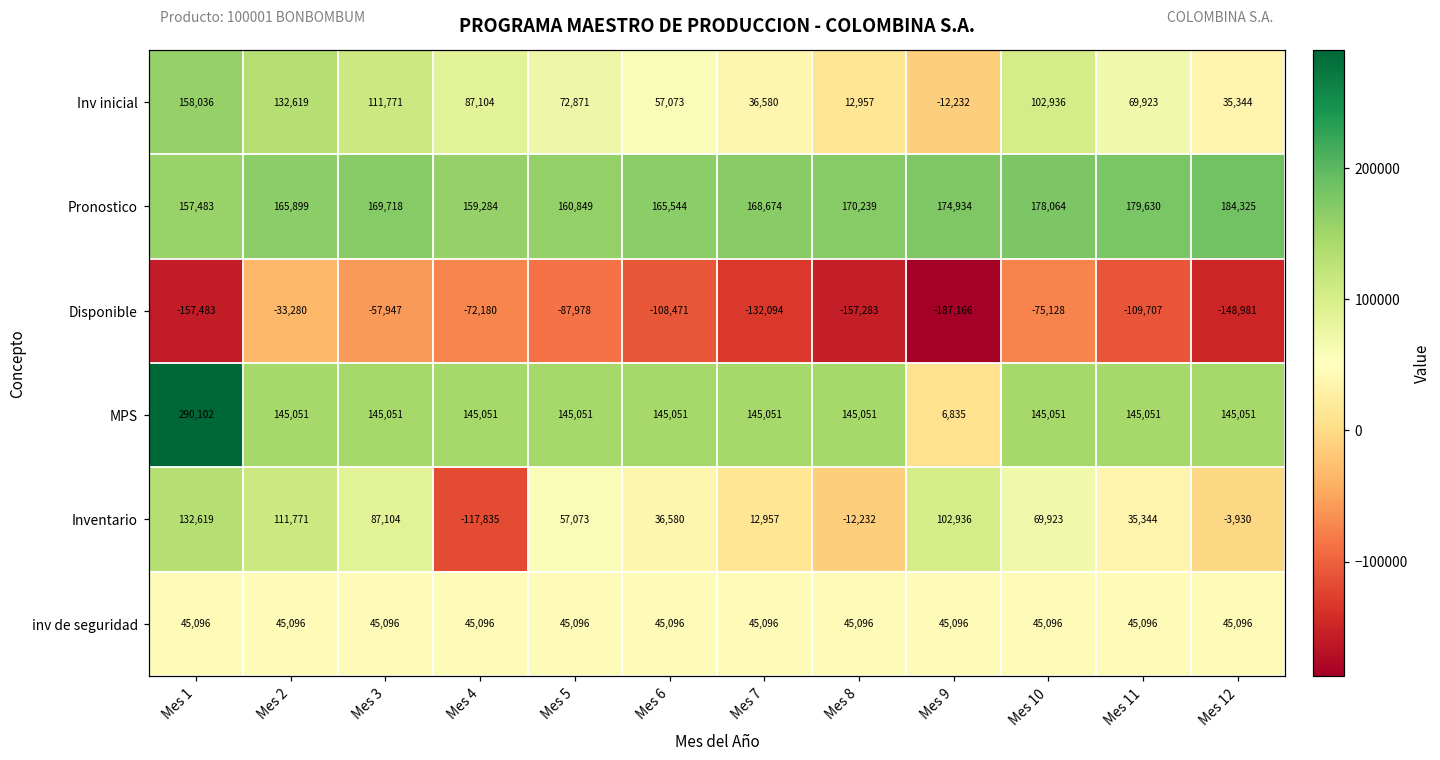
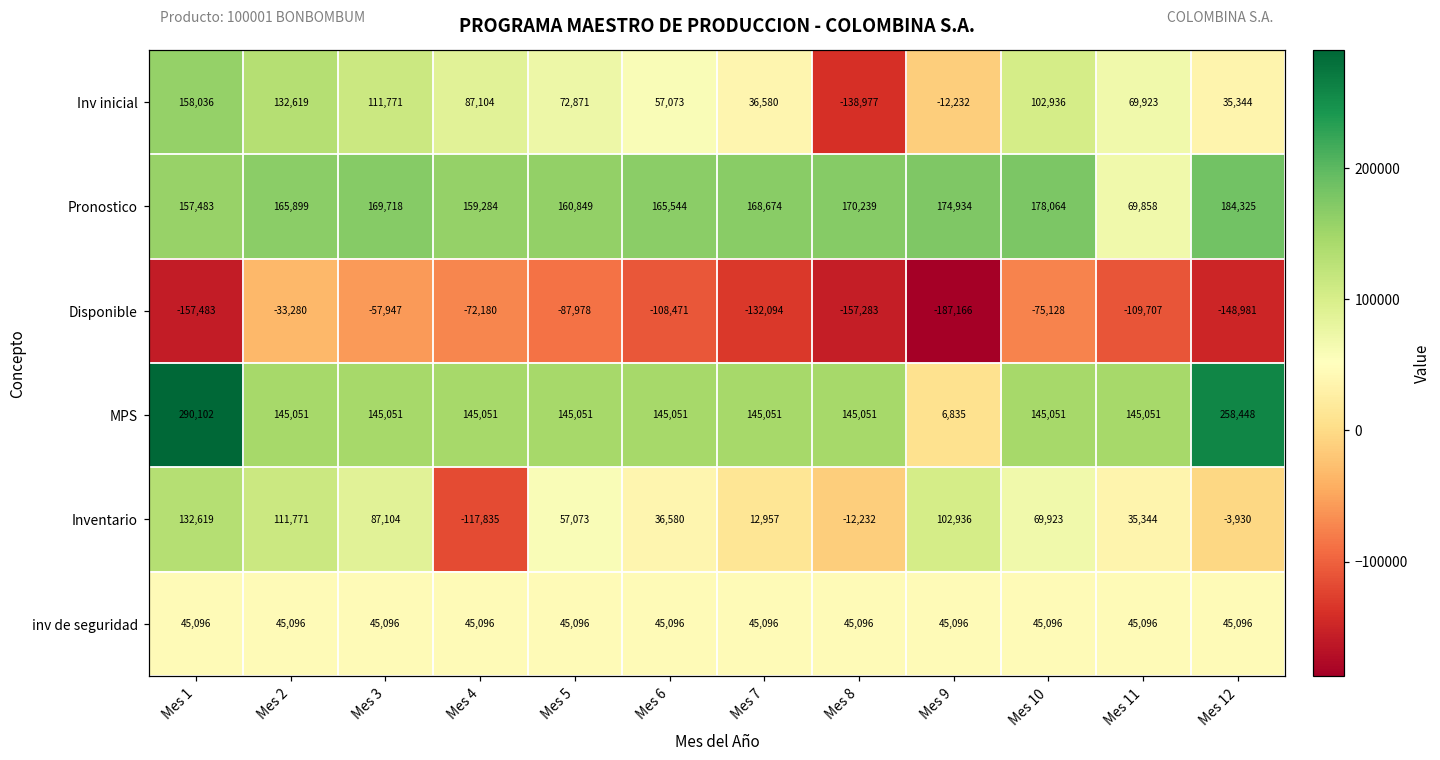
Inv inicial, Mes 8: 12,957 -> -138,977
Pronostico, Mes 11: 179,630 -> 69,858
MPS, Mes 12: 145,051 -> 258,448
